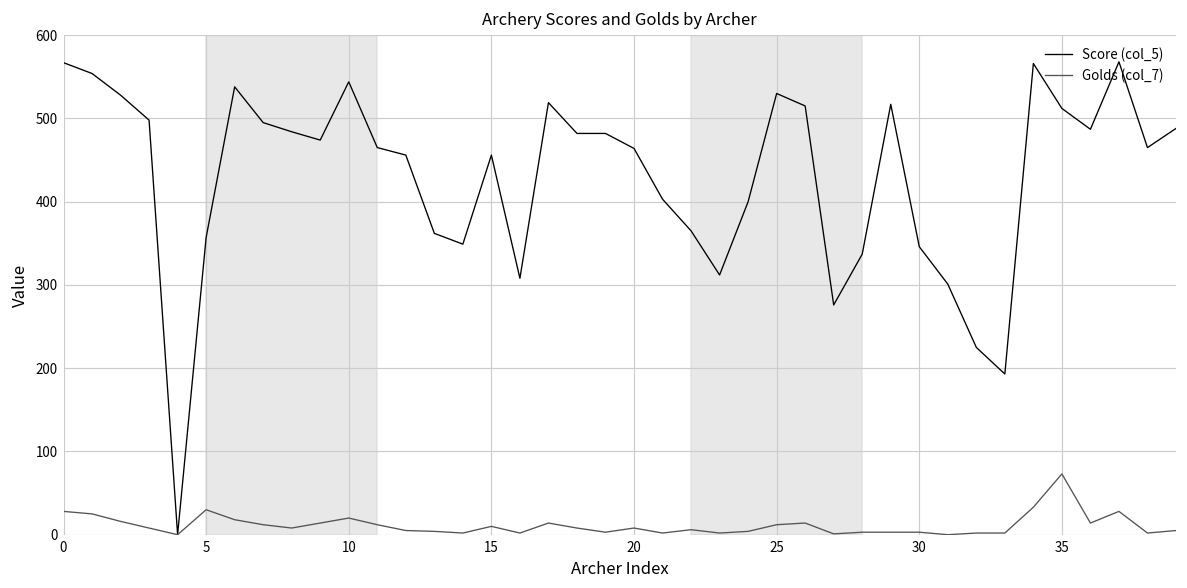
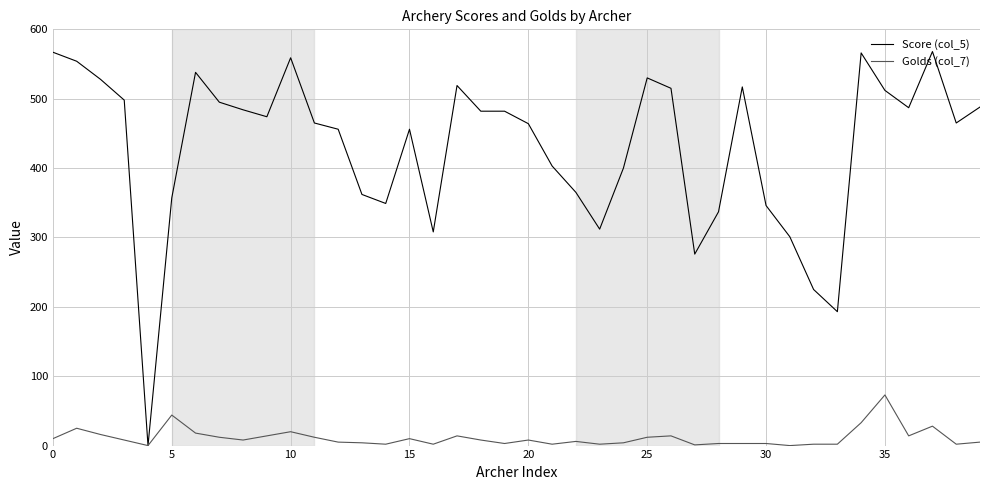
Golds (col_7), 0: 30 -> 10
Golds (col_7), 5: 30 -> 40
Score (col_5), 10: 540 -> 560
